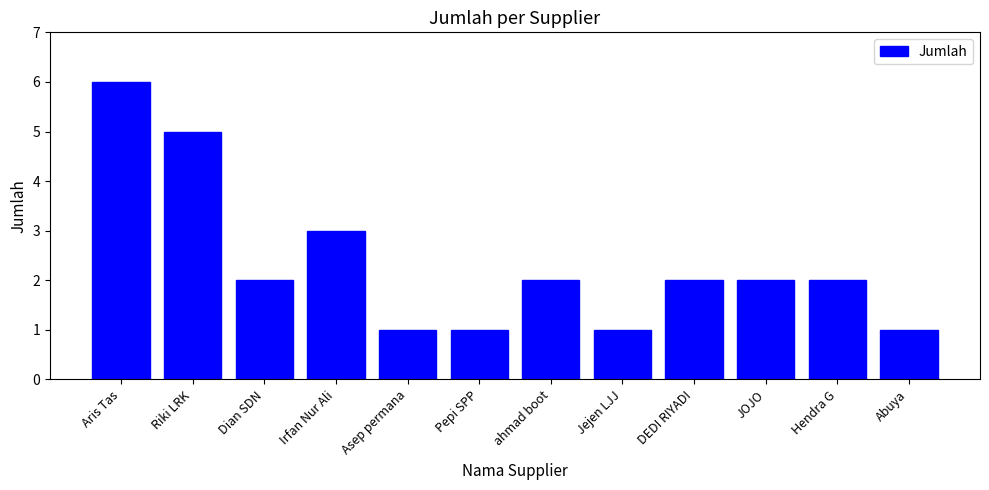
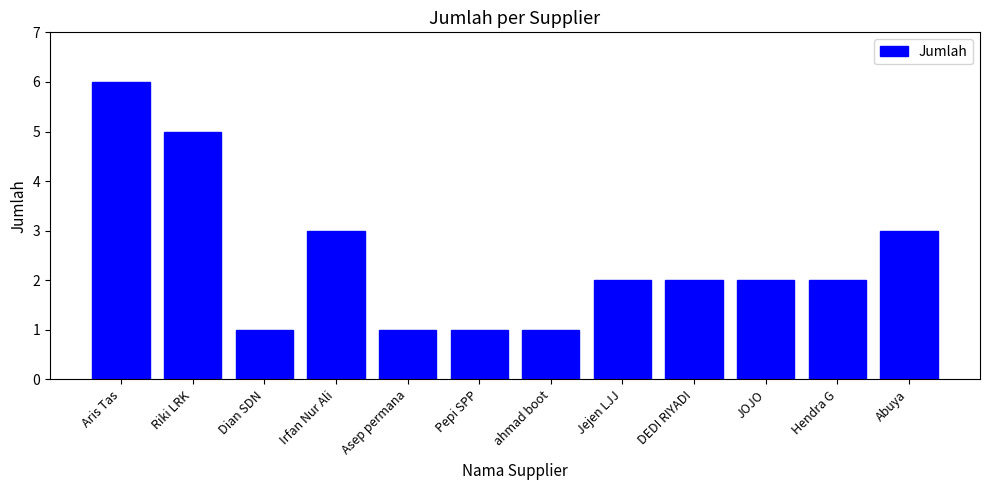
Dian SDN: 2 -> 1
ahmad boot: 2 -> 1
Jejen LJJ: 1 -> 2
Abuya: 1 -> 3
